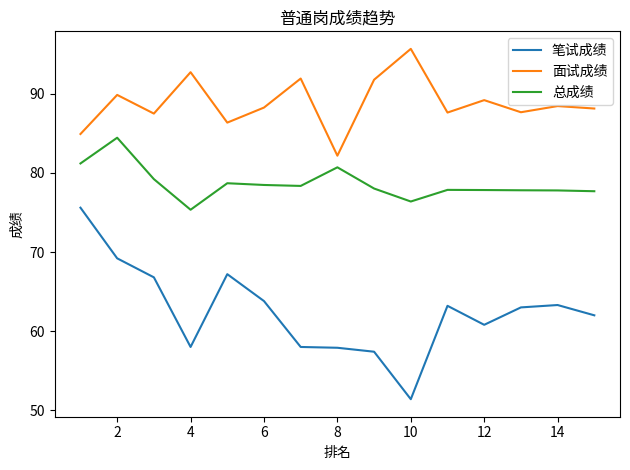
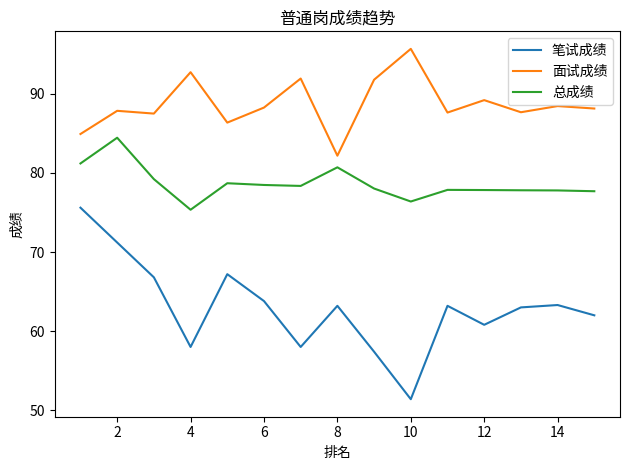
笔试成绩, 2: 69 -> 71
面试成绩, 2: 90 -> 88
笔试成绩, 8: 58 -> 63
